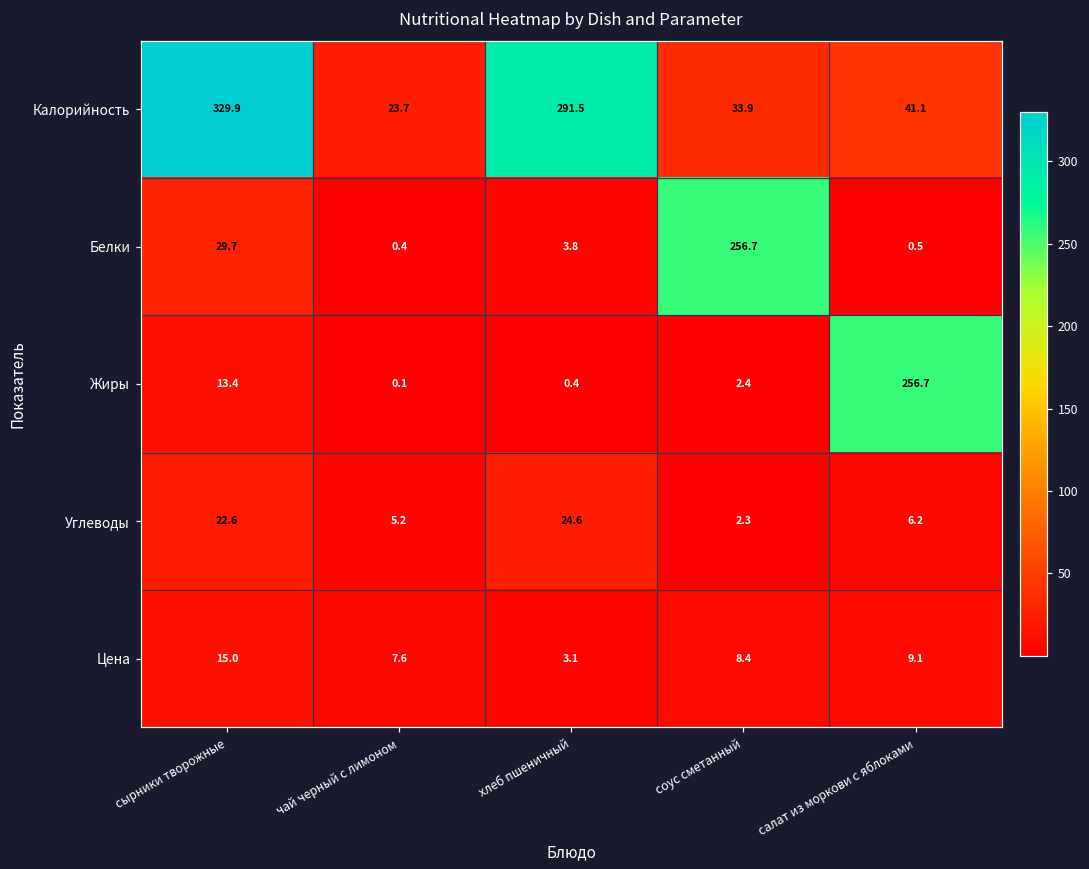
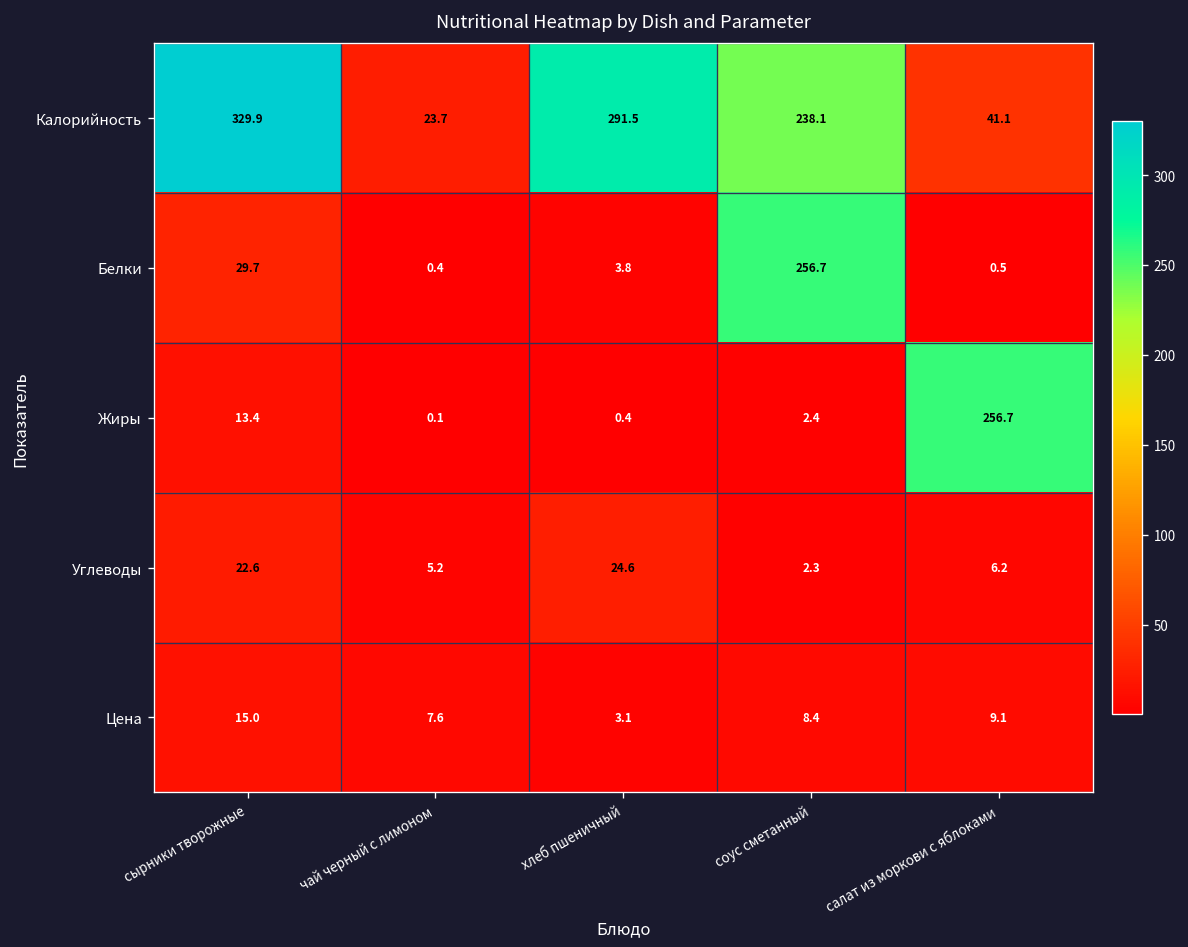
Калорийность, соус сметанный: 33.9 -> 238.1
